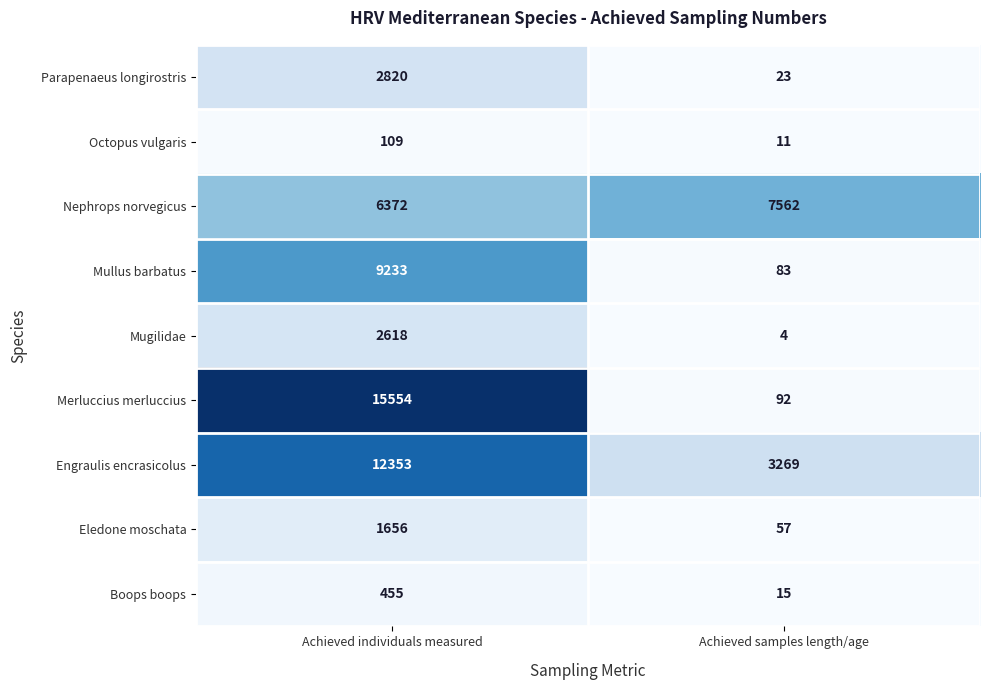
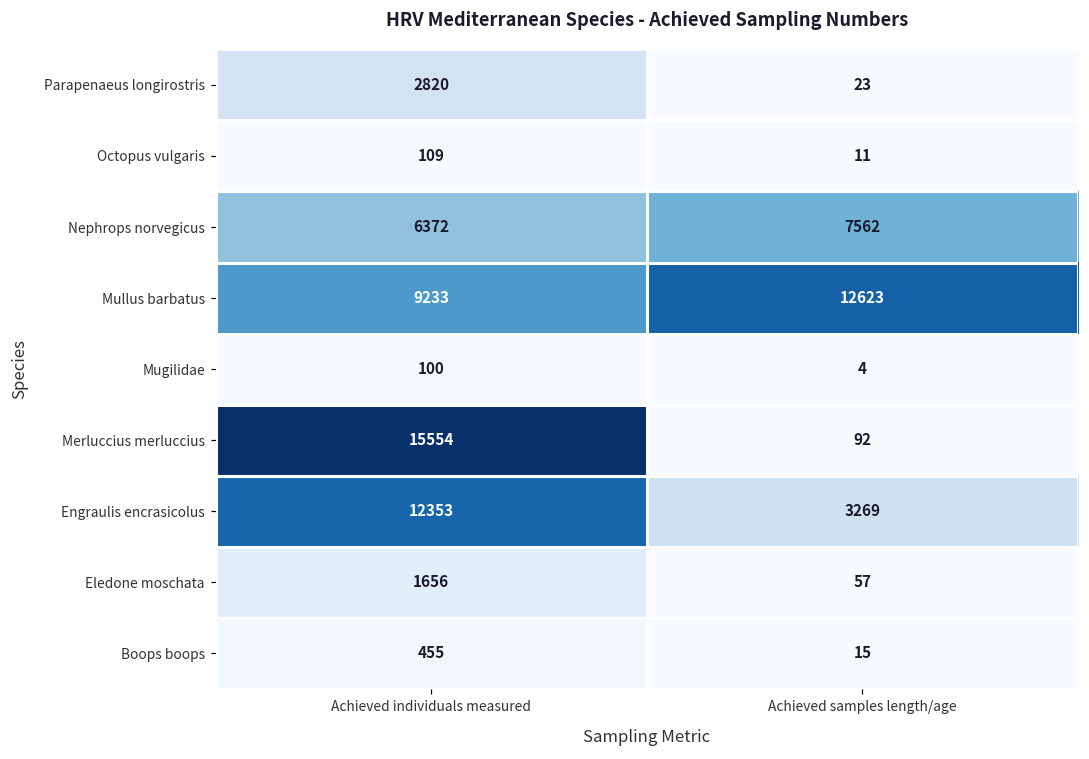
Mullus barbatus, Achieved samples length/age: 83 -> 12623
Mugilidae, Achieved individuals measured: 2618 -> 100
